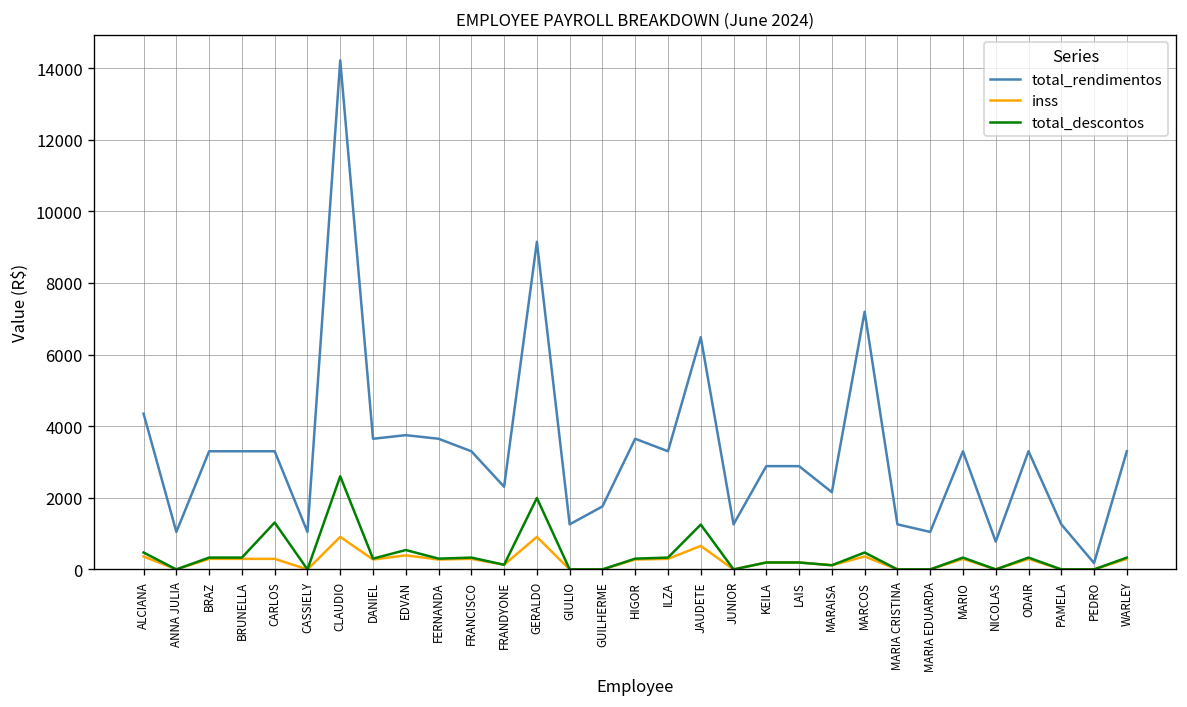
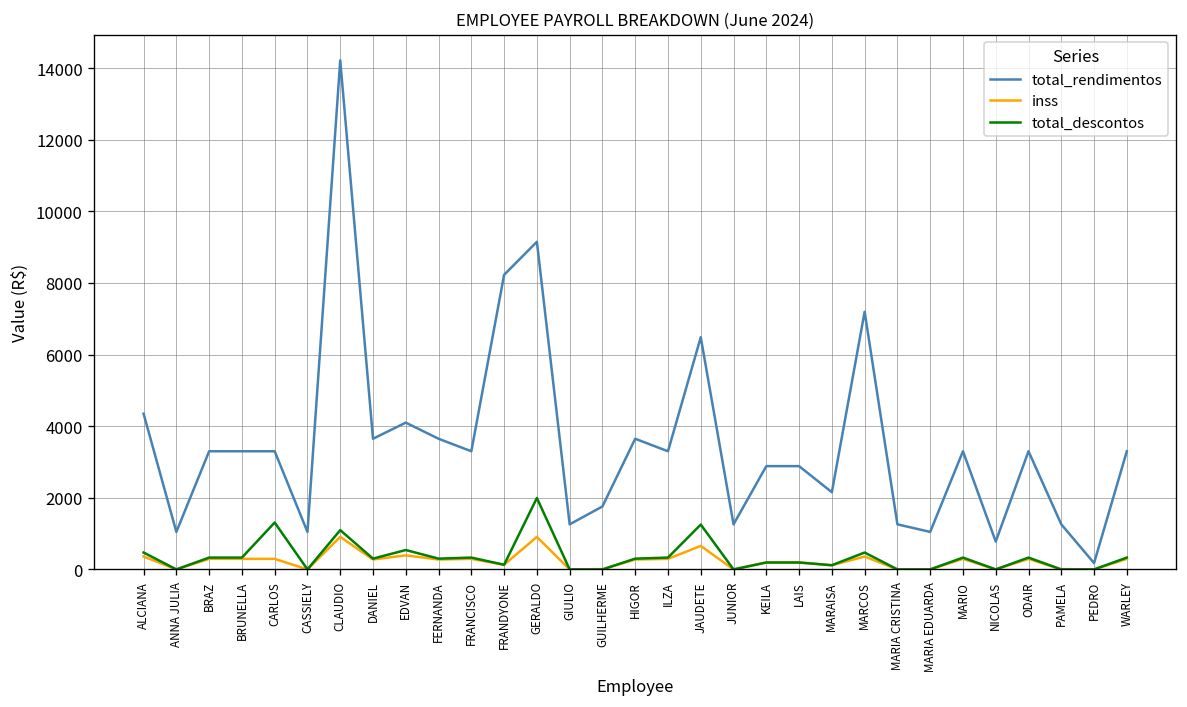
total_descontos, CLAUDIO: 2600 -> 1100
total_rendimentos, EDVAN: 3700 -> 4100
total_rendimentos, FRANDYONE: 2300 -> 8200
